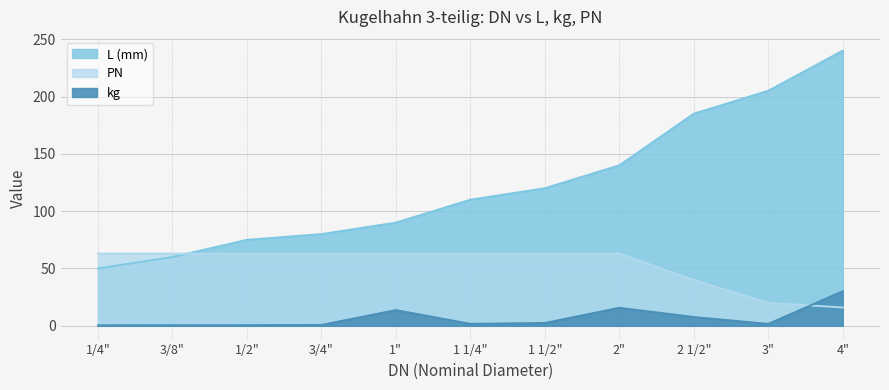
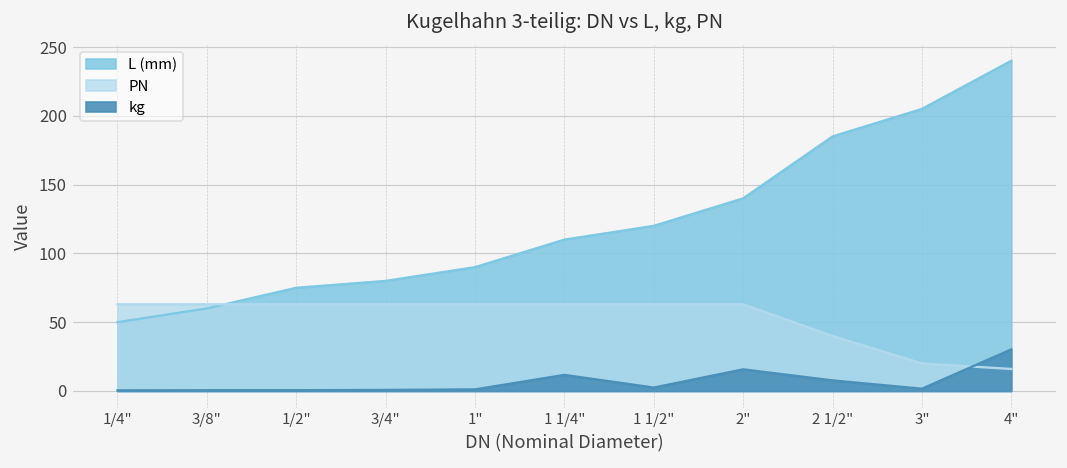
kg, 1": 14 -> 1
kg, 1 1/4": 2 -> 12
